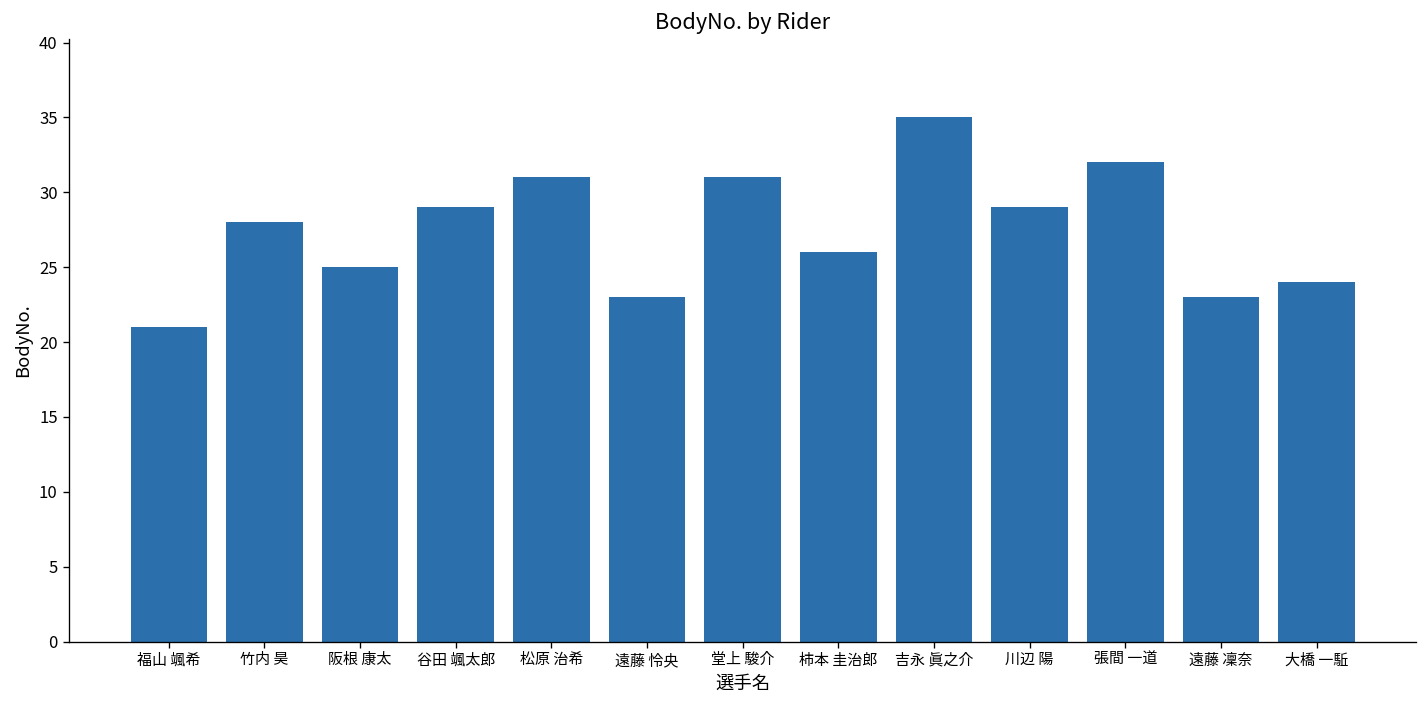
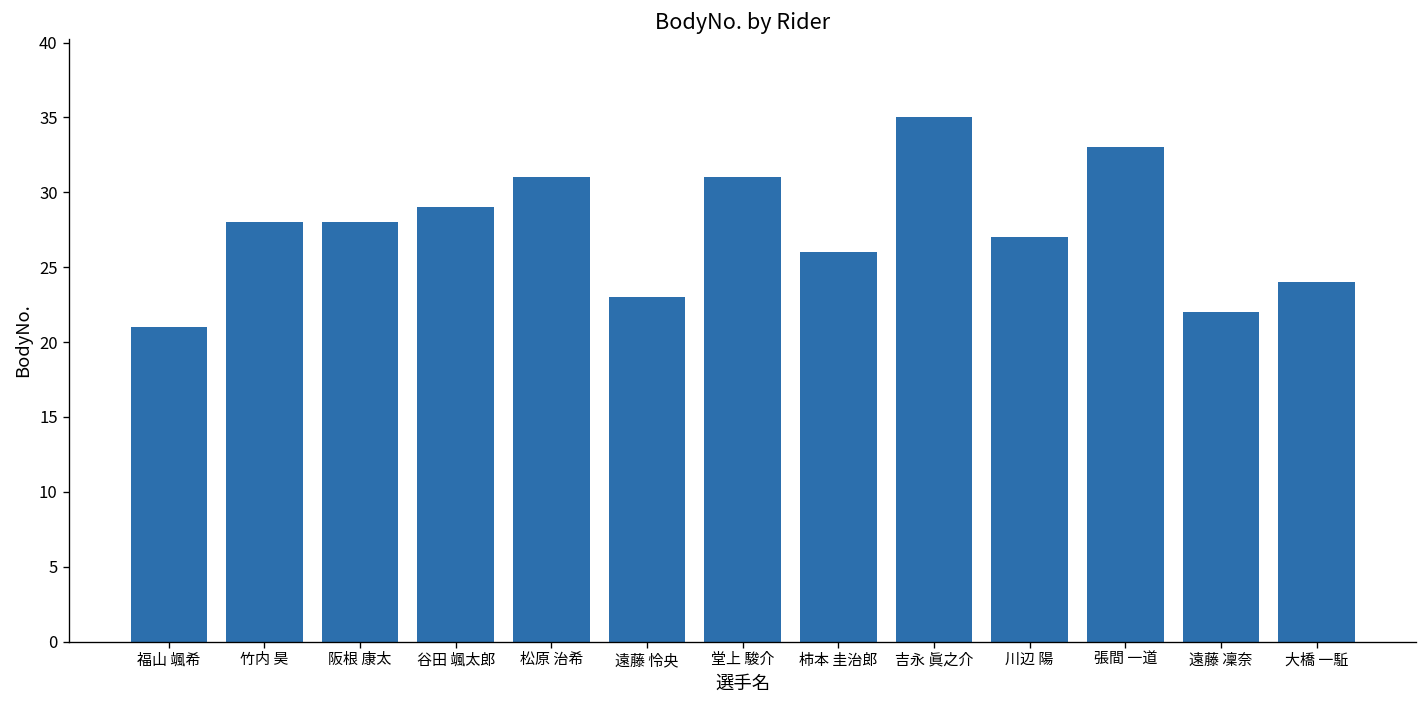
阪根 康太: 25 -> 28
川辺 陽: 29 -> 27
張間 一道: 32 -> 33
遠藤 凜奈: 23 -> 22
